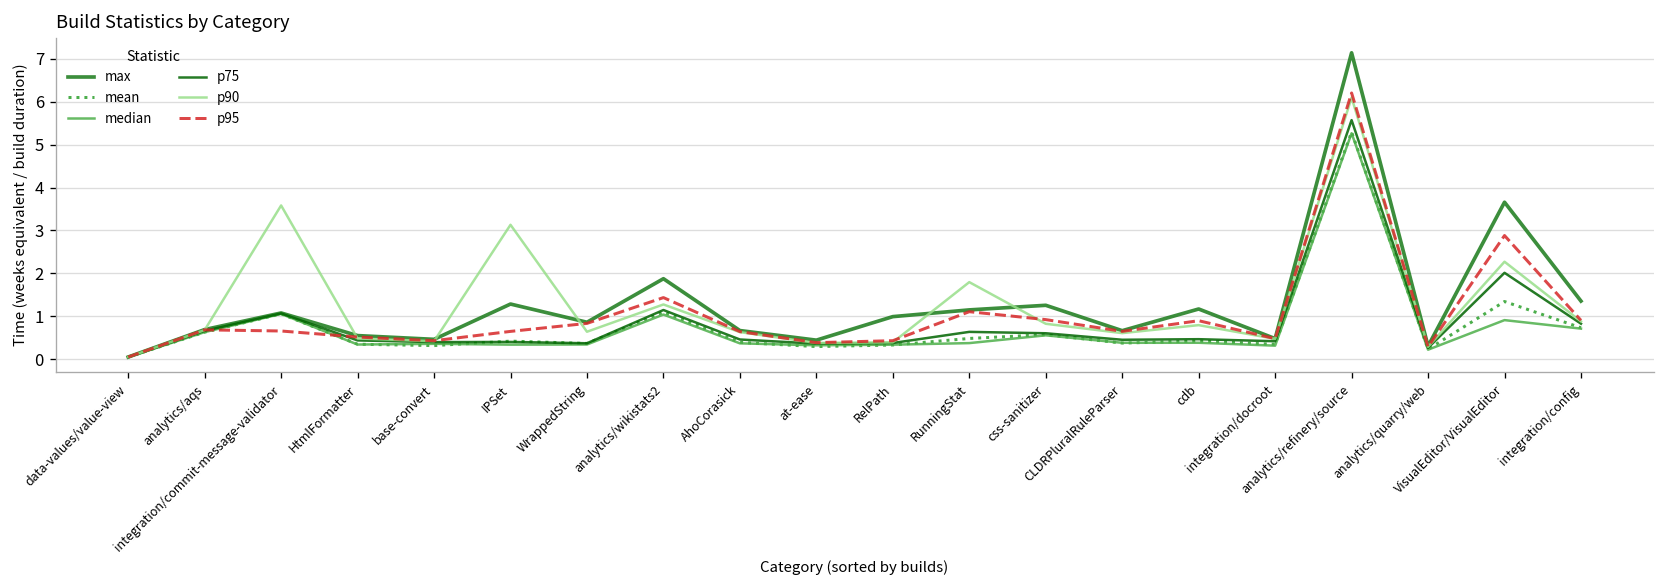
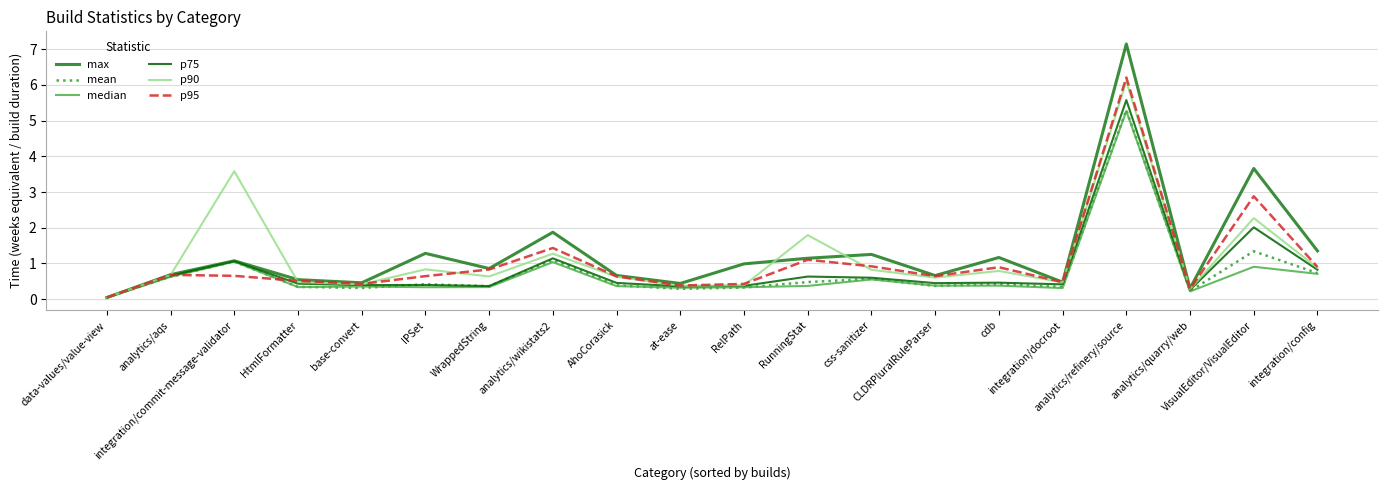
p90, IPSet: 3.1 -> 0.8
